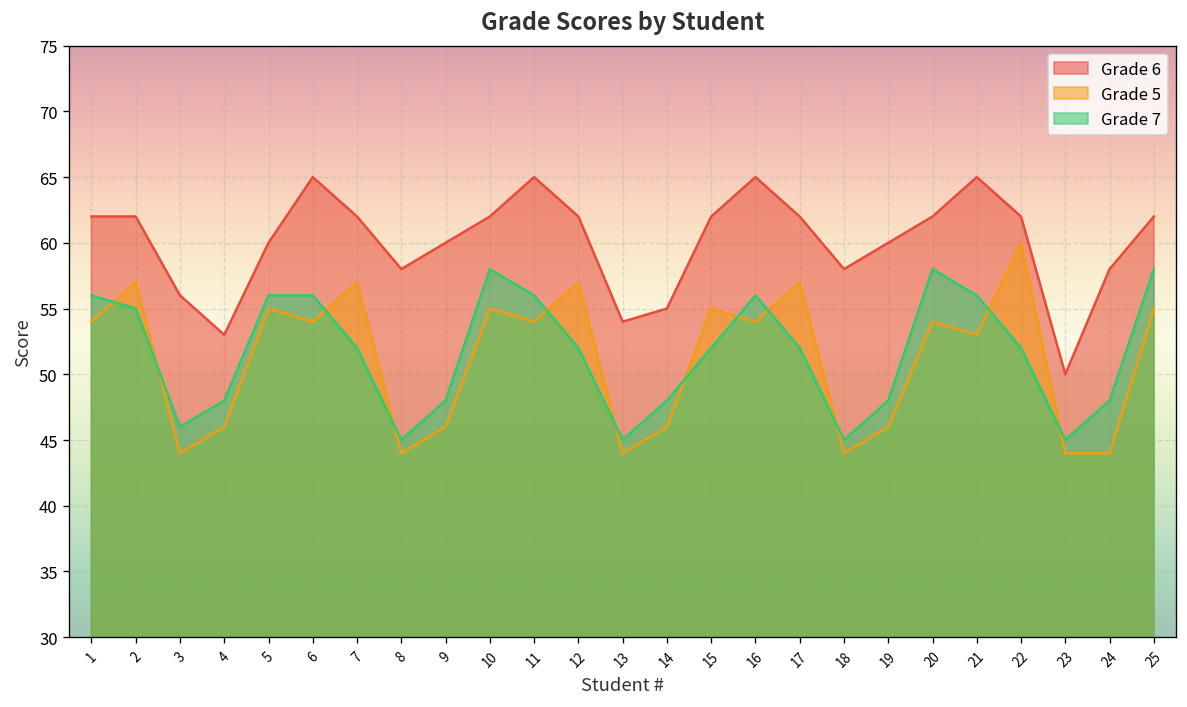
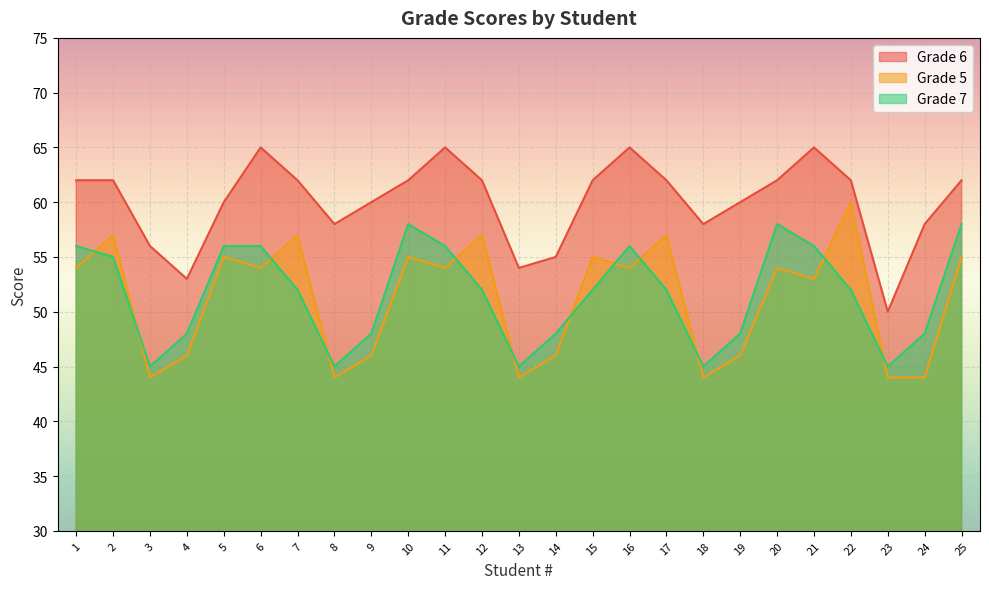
Grade 7, 3: 46 -> 45
